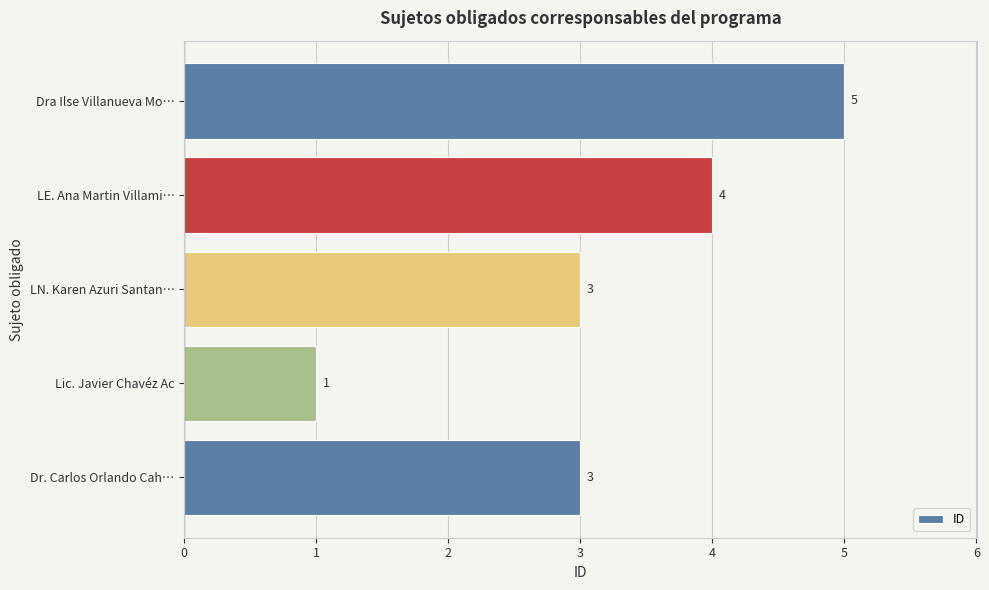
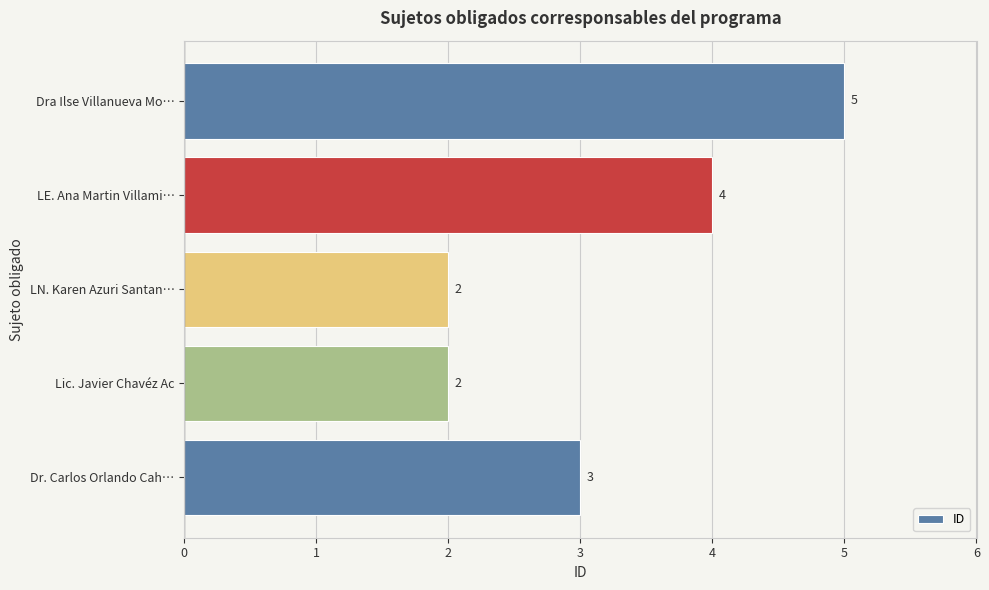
LN. Karen Azuri Santan…: 3 -> 2
Lic. Javier Chavéz Ac: 1 -> 2
